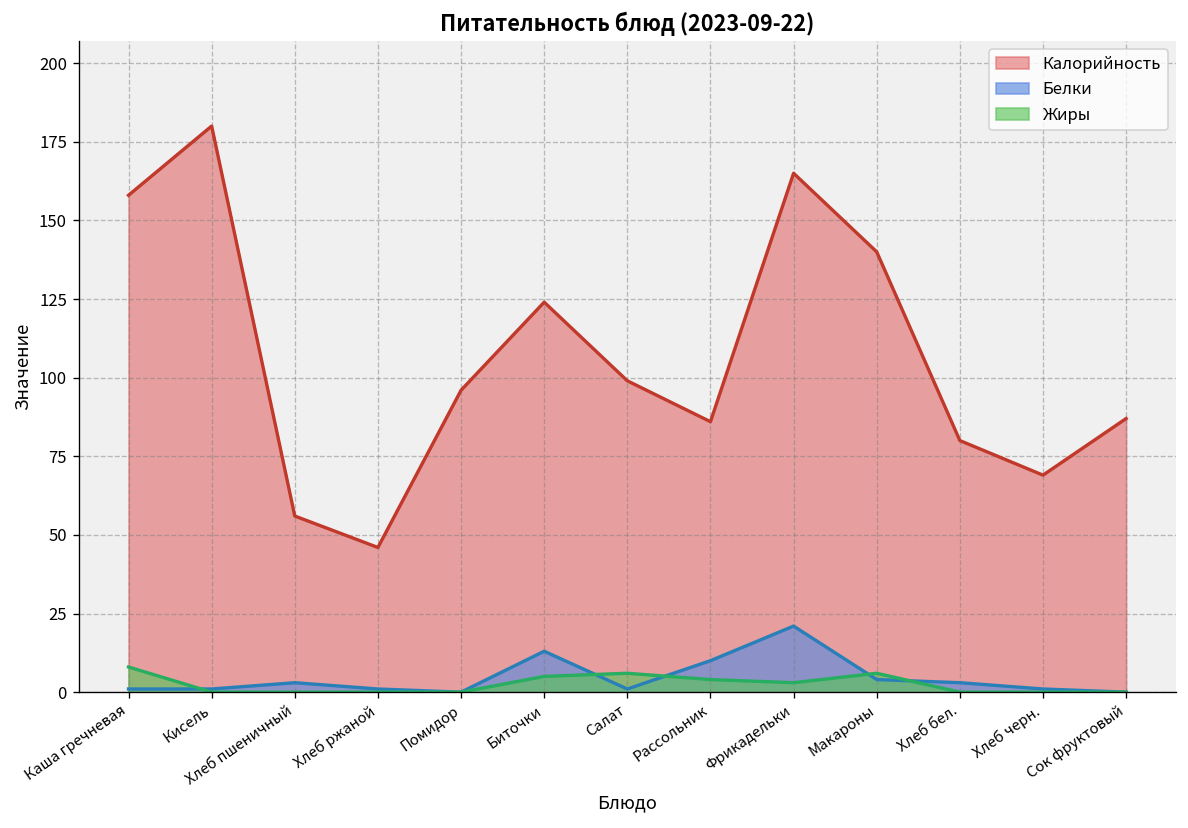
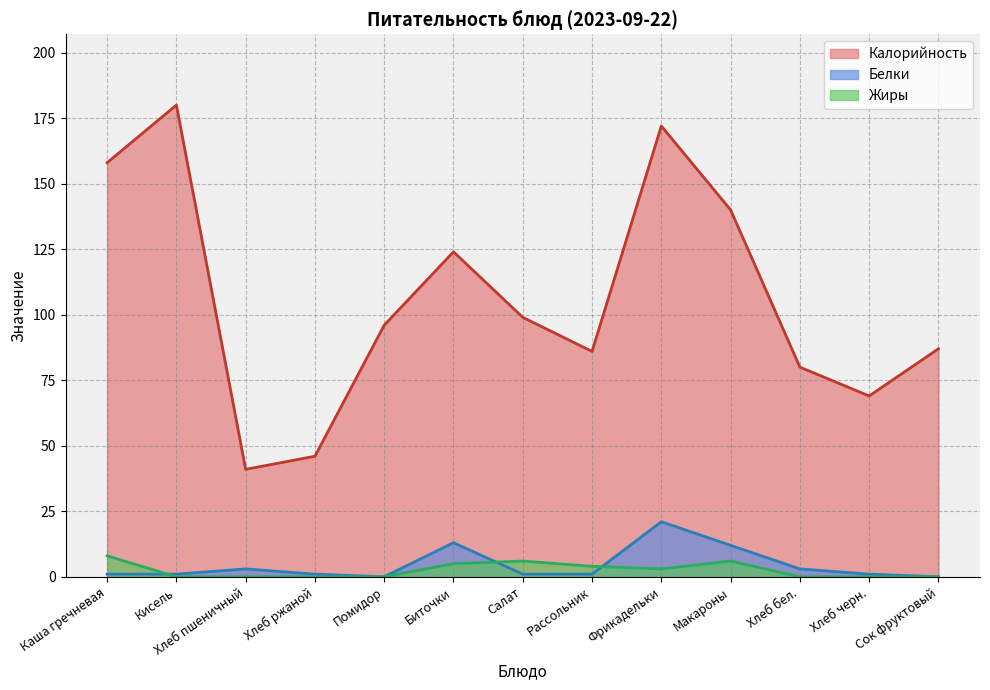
Калорийность, Хлеб пшеничный: 56 -> 41
Белки, Рассольник: 10 -> 1
Калорийность, Фрикадельки: 165 -> 172
Белки, Макароны: 4 -> 12
